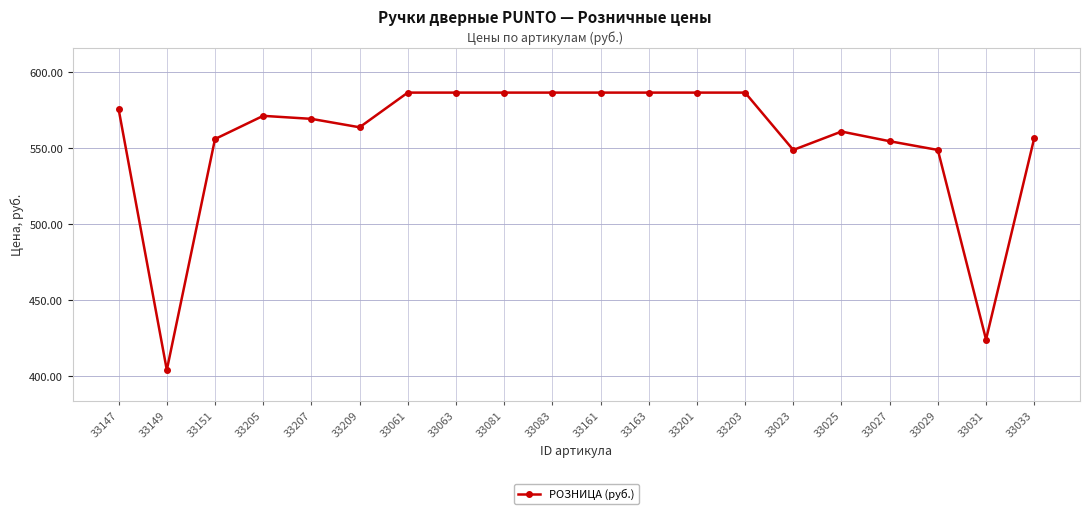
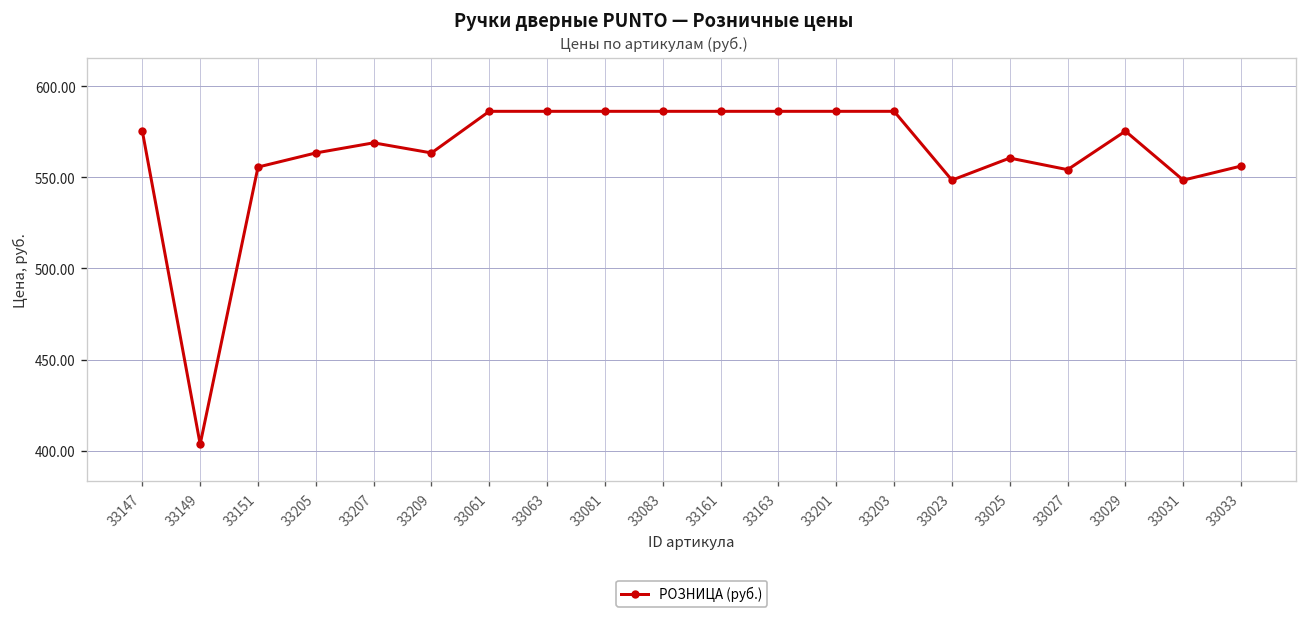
33205: 571 -> 563
33029: 548 -> 575
33031: 424 -> 548
